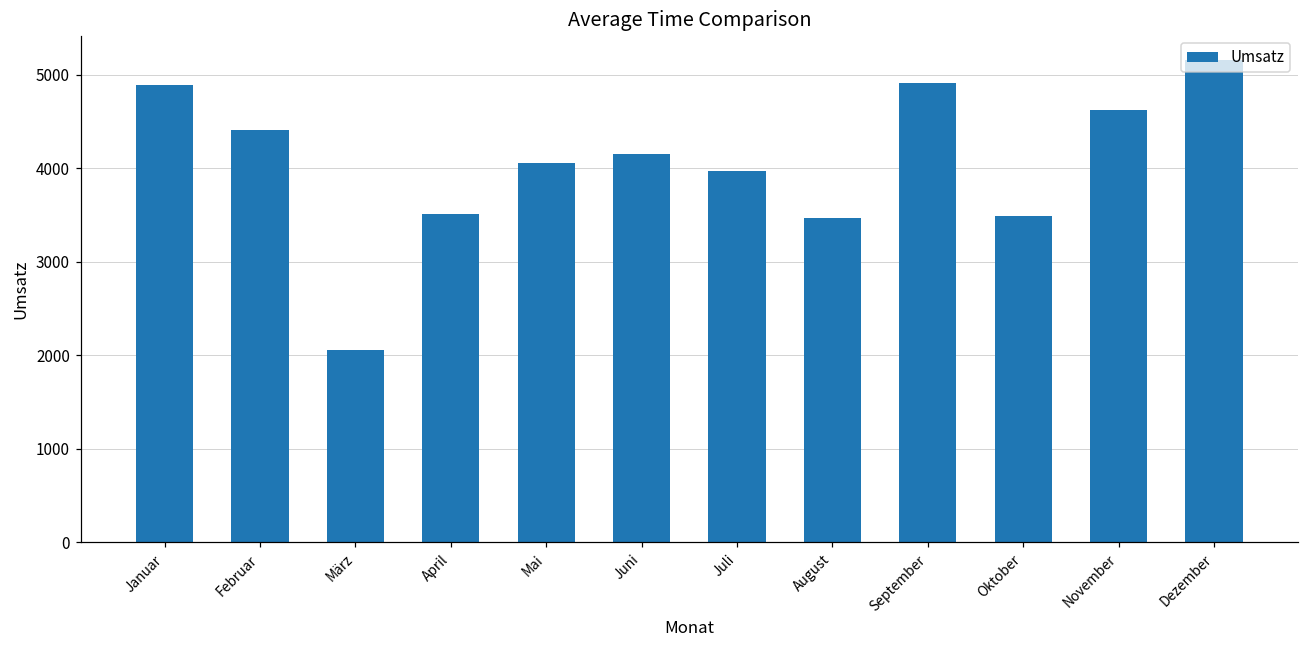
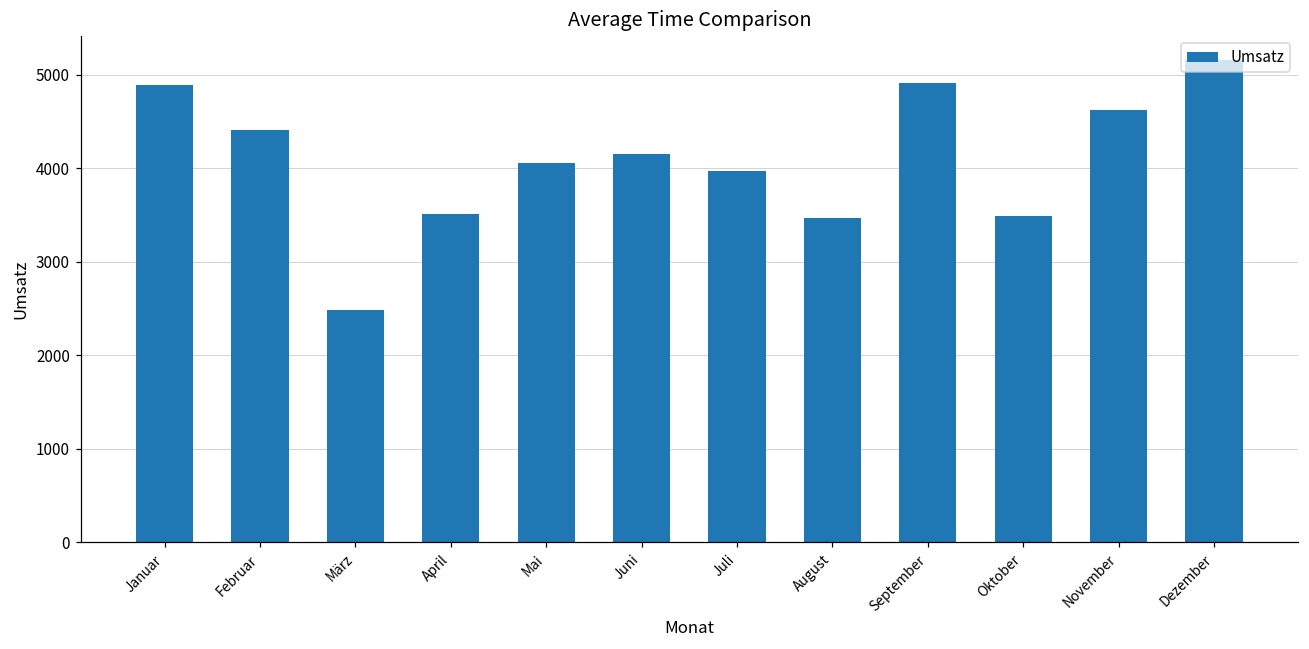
März: 2100 -> 2500
